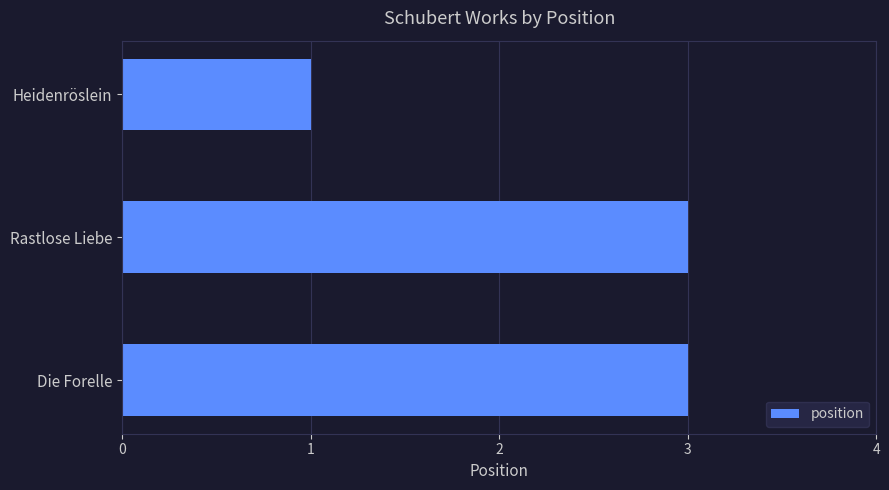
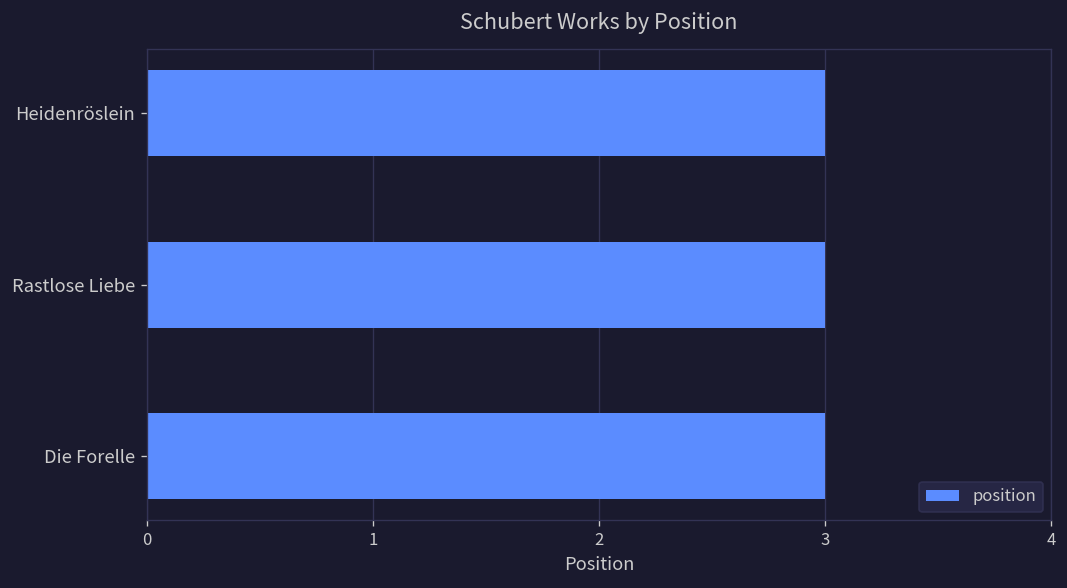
Heidenröslein: 1 -> 3
